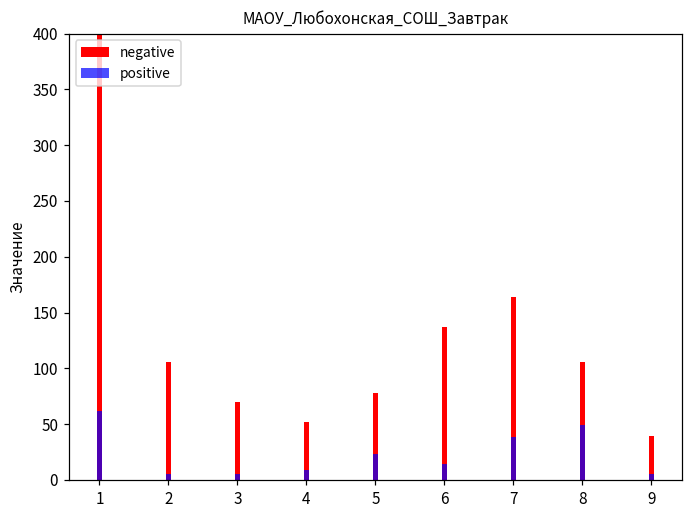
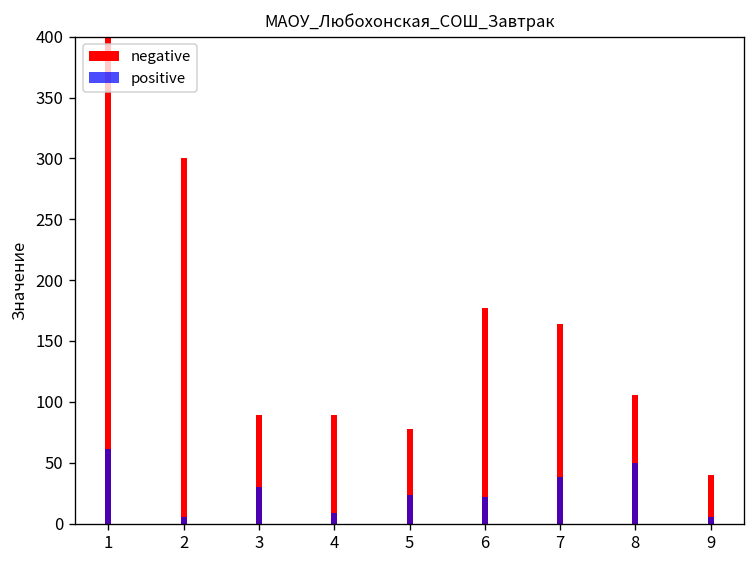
negative, 2: 106 -> 300
negative, 3: 70 -> 89
positive, 3: 5 -> 30
negative, 4: 52 -> 90
negative, 6: 137 -> 177
positive, 6: 14 -> 22
